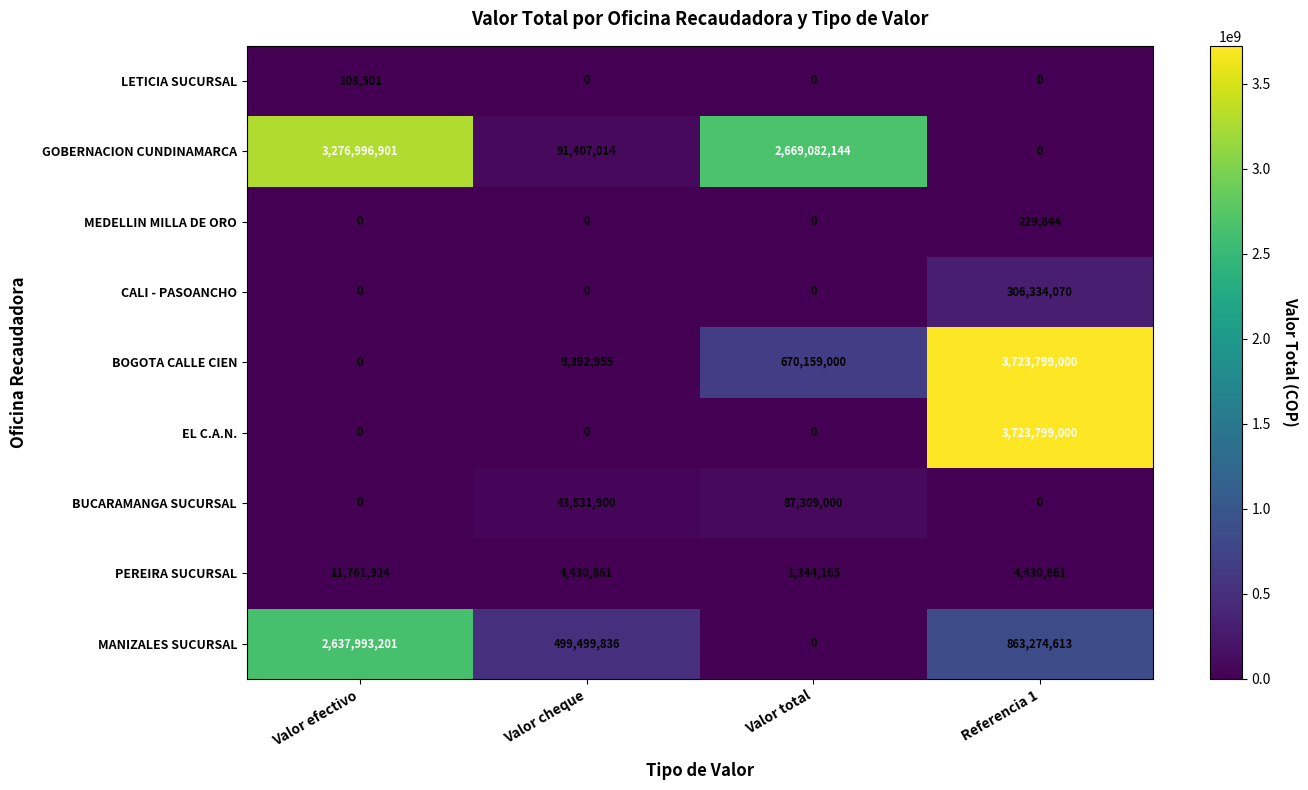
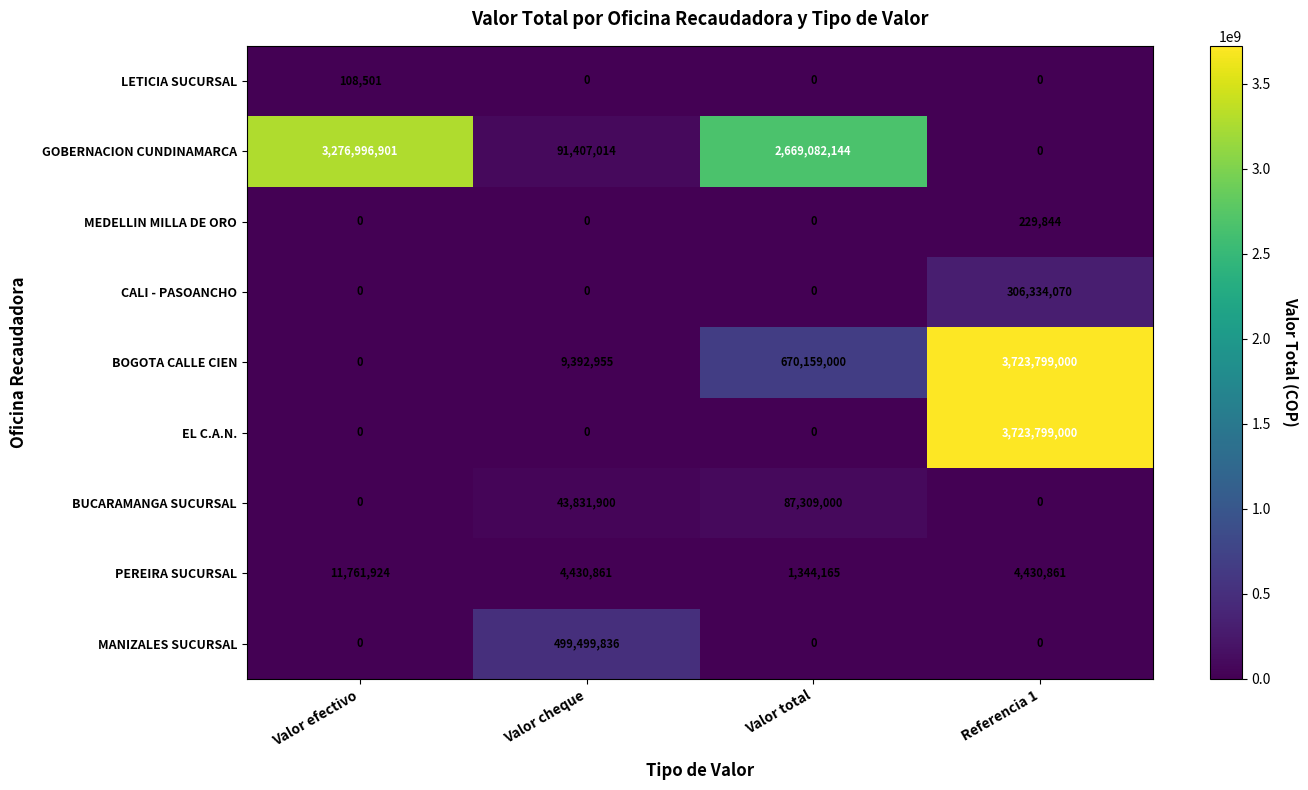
MANIZALES SUCURSAL, Valor efectivo: 2,637,993,201 -> 0
MANIZALES SUCURSAL, Referencia 1: 863,274,613 -> 0
